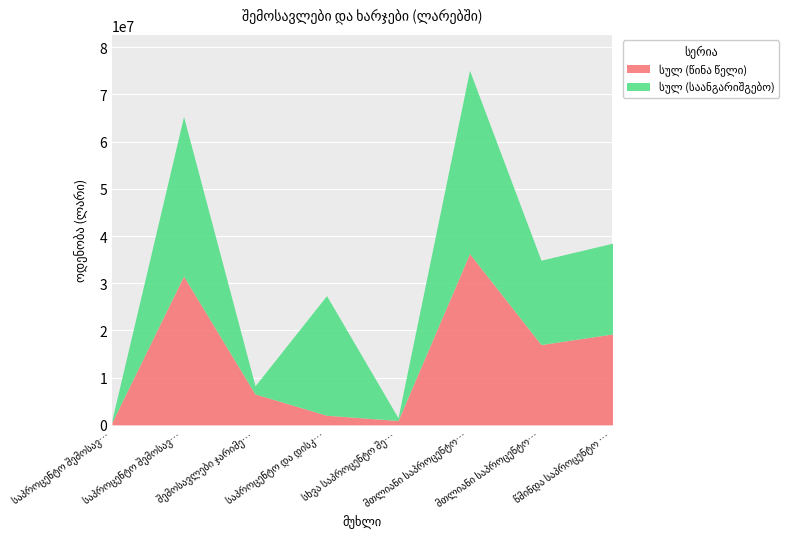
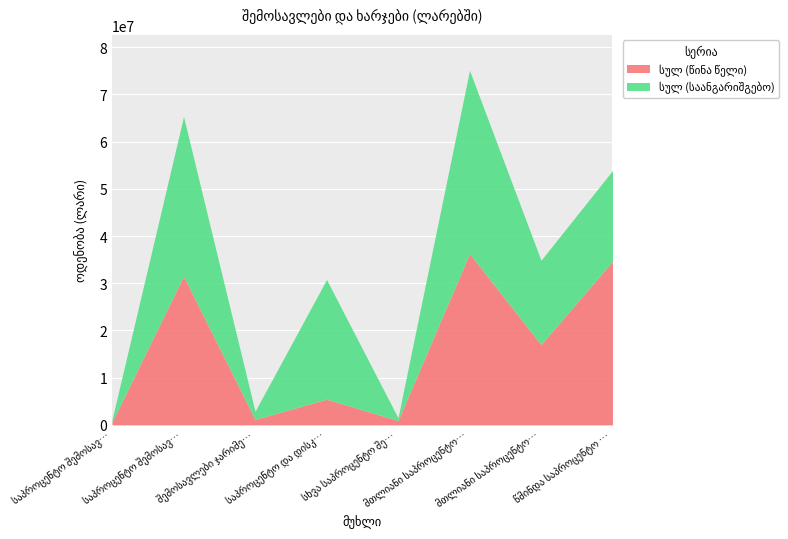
სულ (წინა წელი), შემოსავლები ჯარიმე…: 7000000 -> 1000000
სულ (წინა წელი), საპროცენტო და დისკ…: 2000000 -> 5000000
სულ (წინა წელი), წმინდა საპროცენტო …: 19000000 -> 35000000
